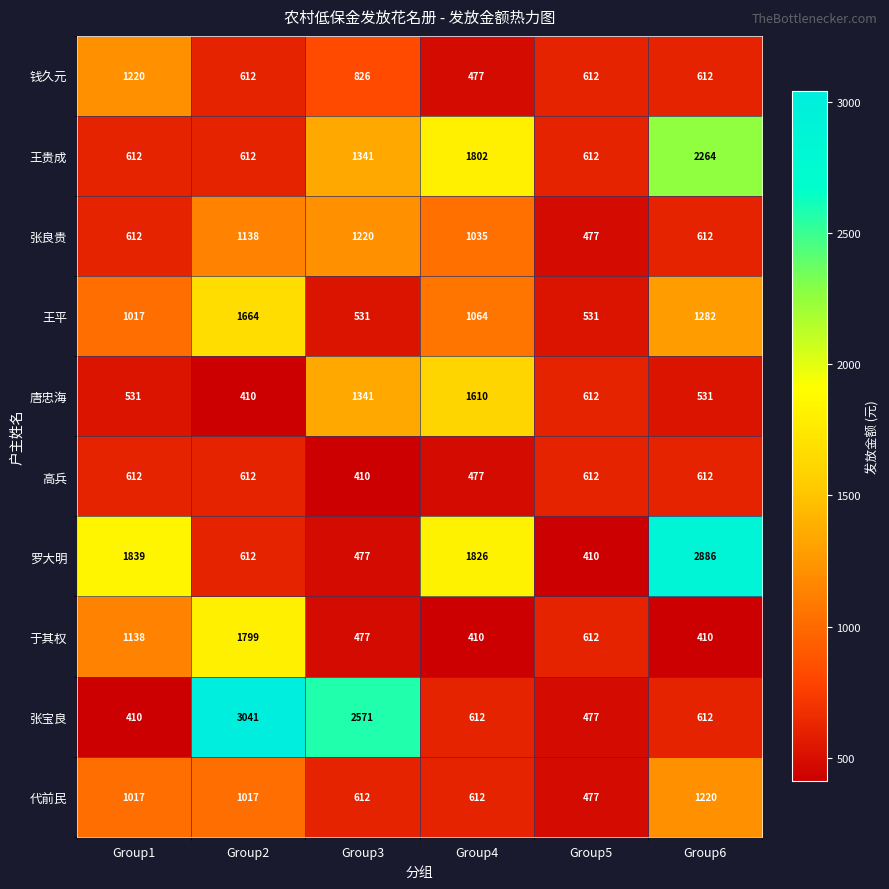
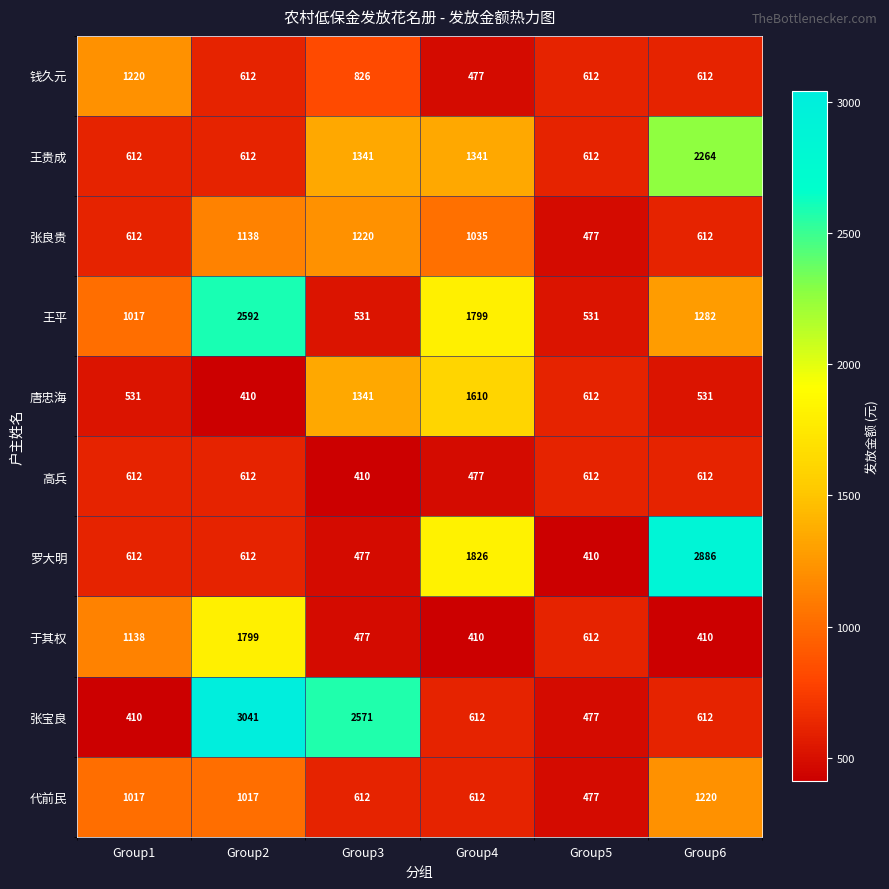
王贵成, Group4: 1802 -> 1341
王平, Group2: 1664 -> 2592
王平, Group4: 1064 -> 1799
罗大明, Group1: 1839 -> 612
